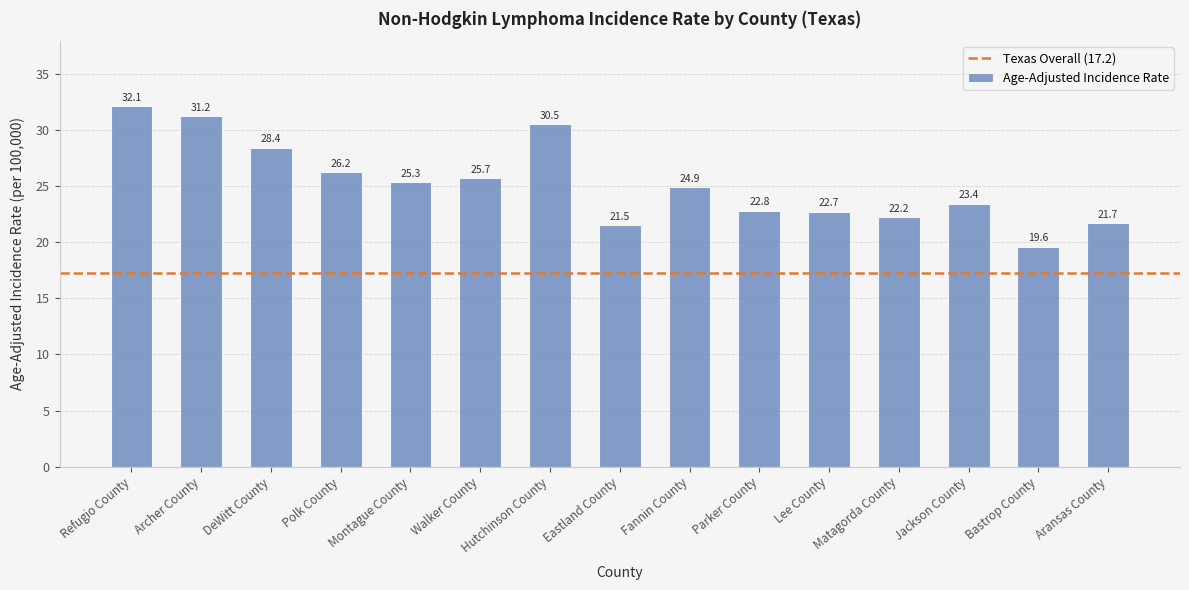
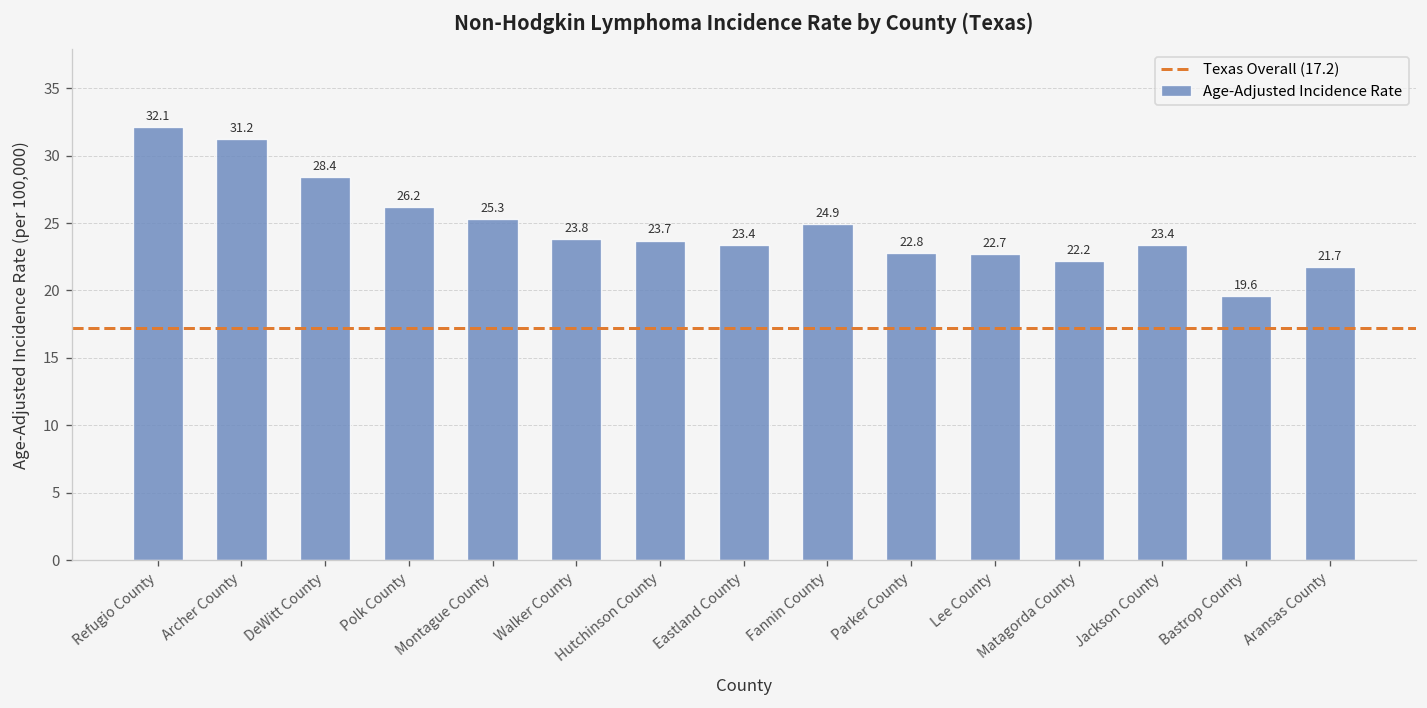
Walker County: 25.7 -> 23.8
Hutchinson County: 30.5 -> 23.7
Eastland County: 21.5 -> 23.4
